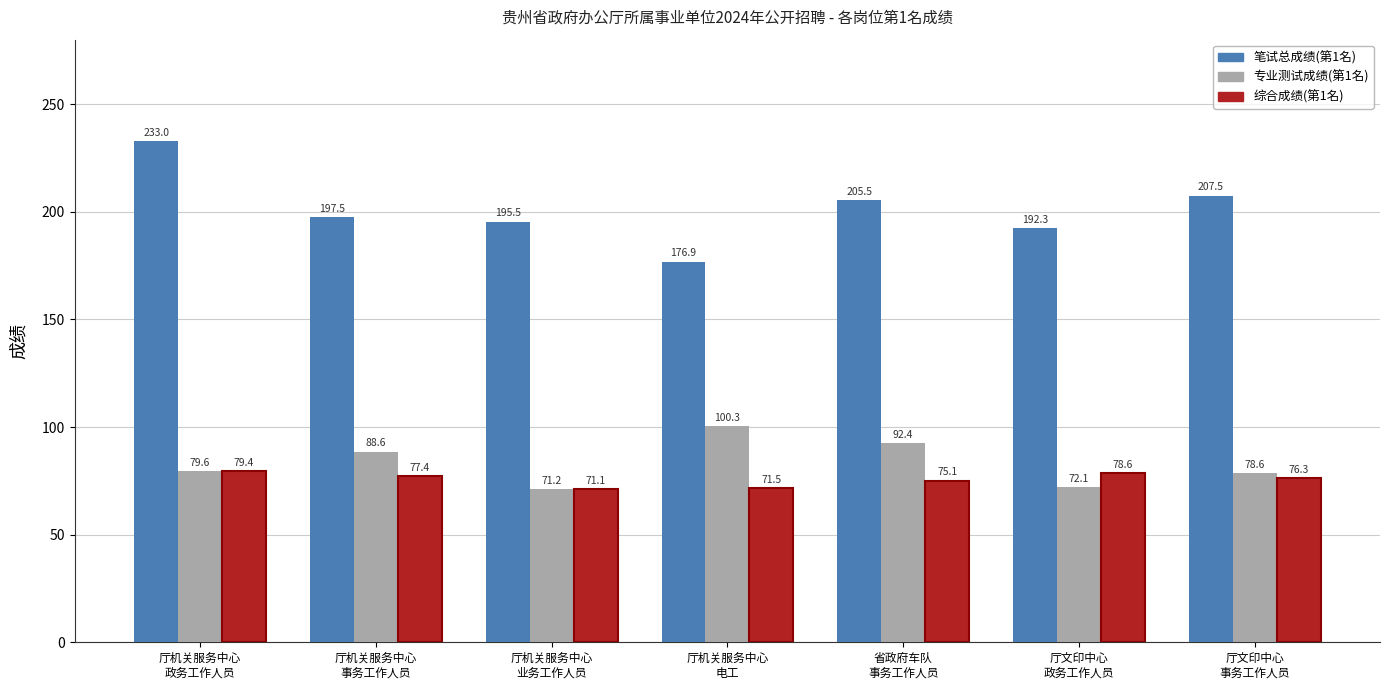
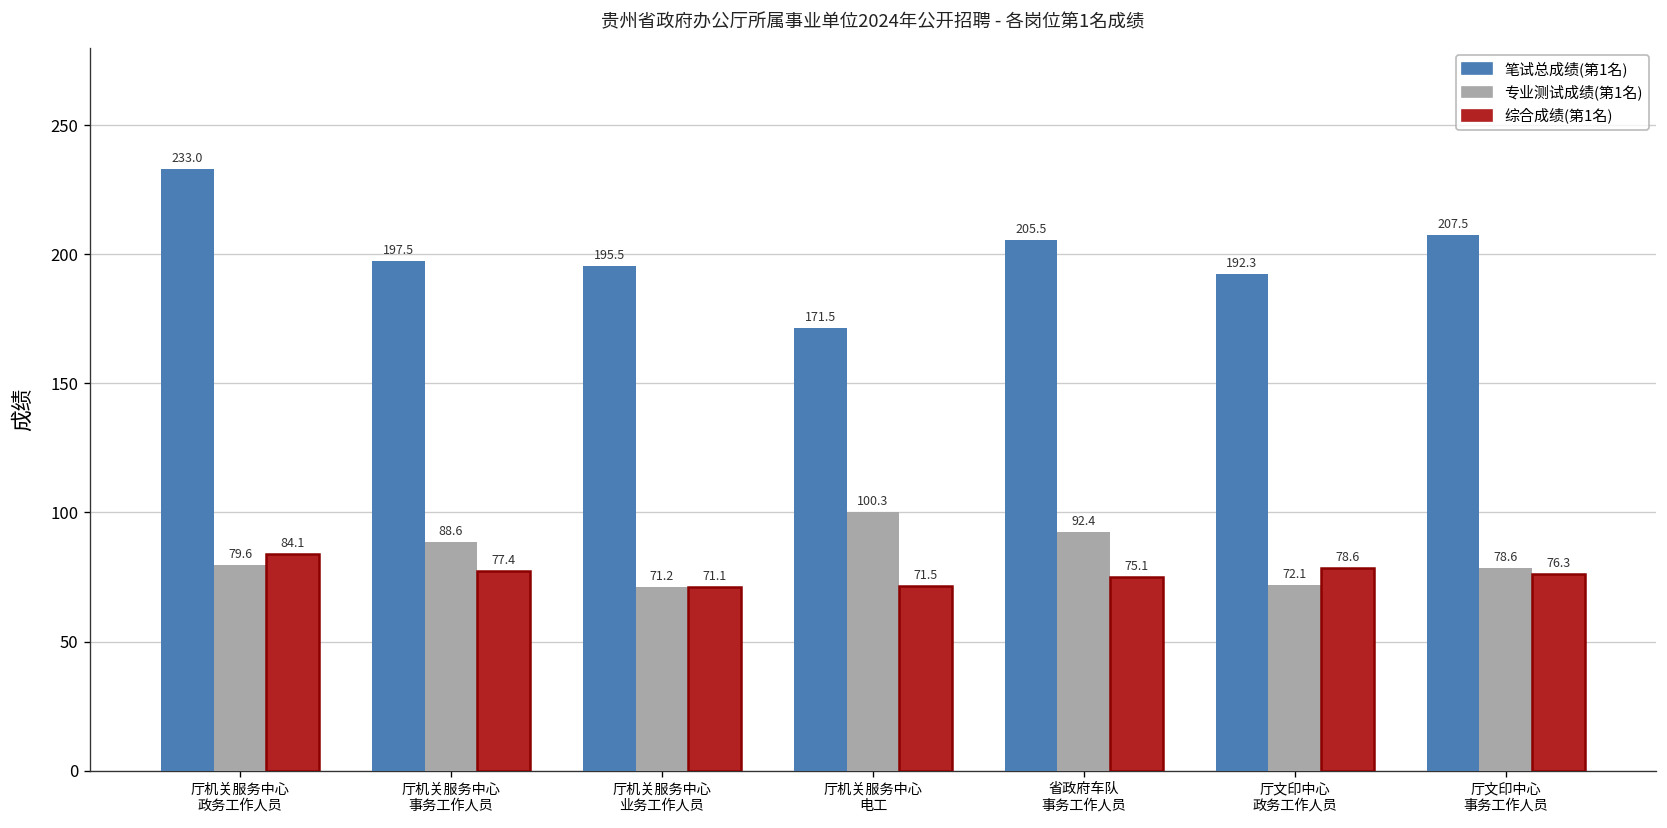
综合成绩(第1名), 厅机关服务中心 政务工作人员: 79.4 -> 84.1
笔试总成绩(第1名), 厅机关服务中心 电工: 176.9 -> 171.5
